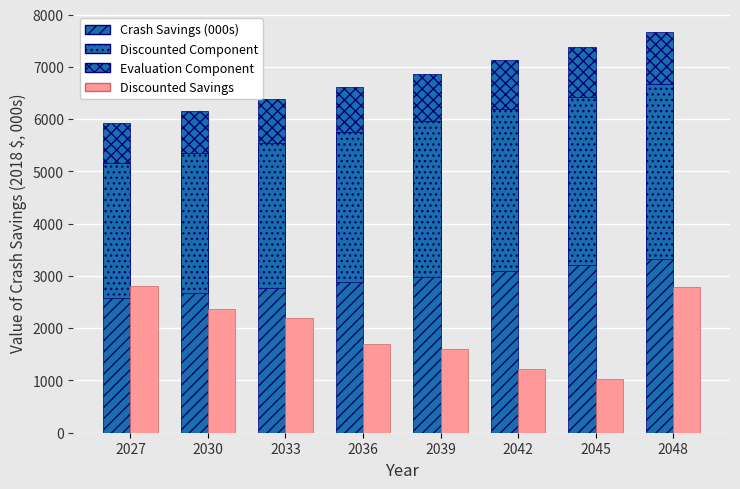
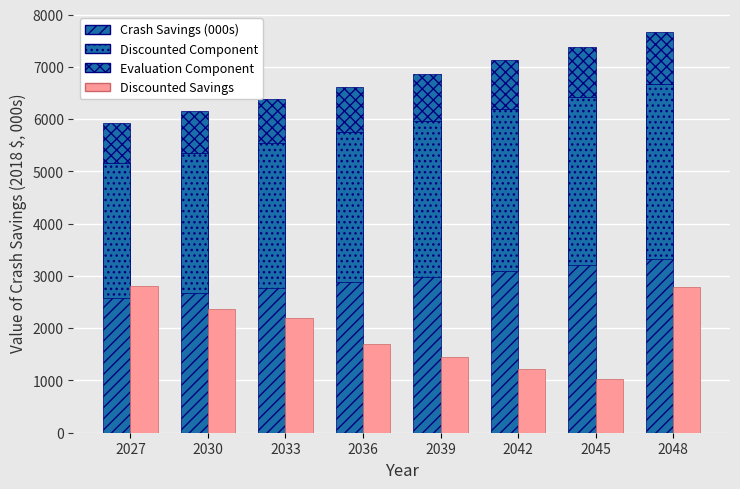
Discounted Savings, 2039: 1600 -> 1400
